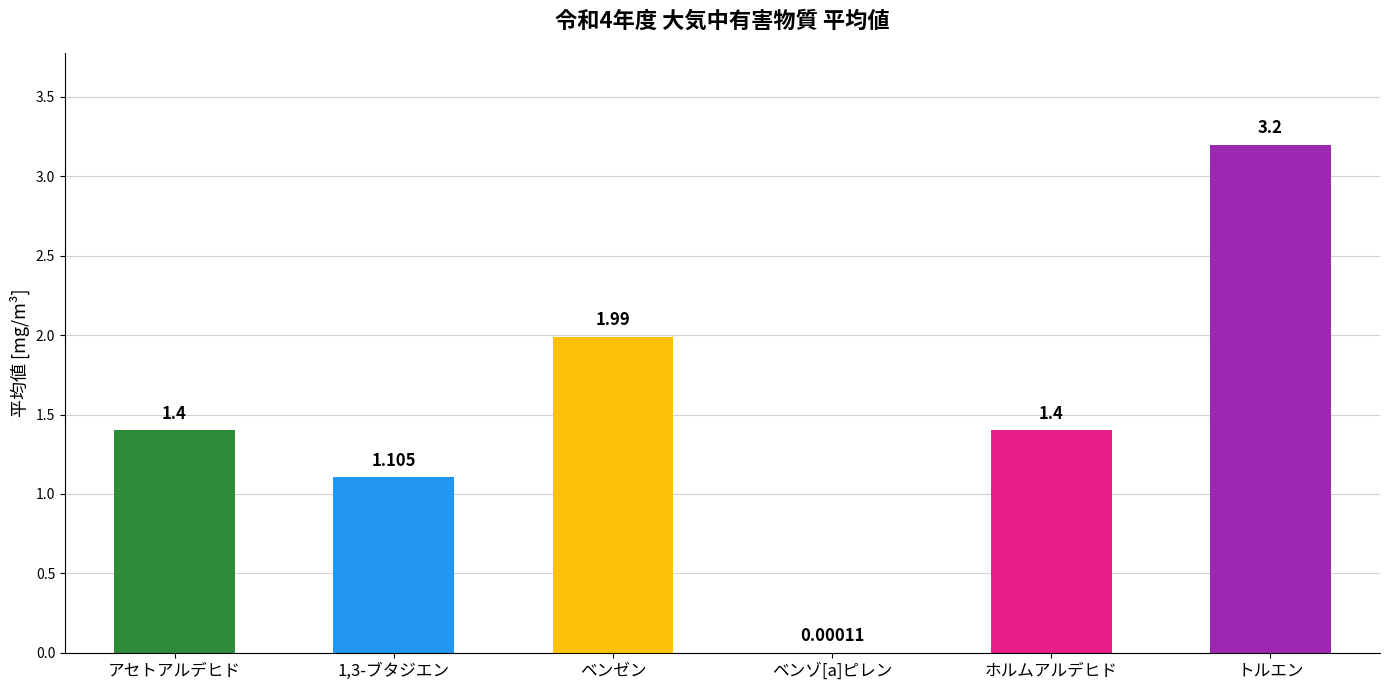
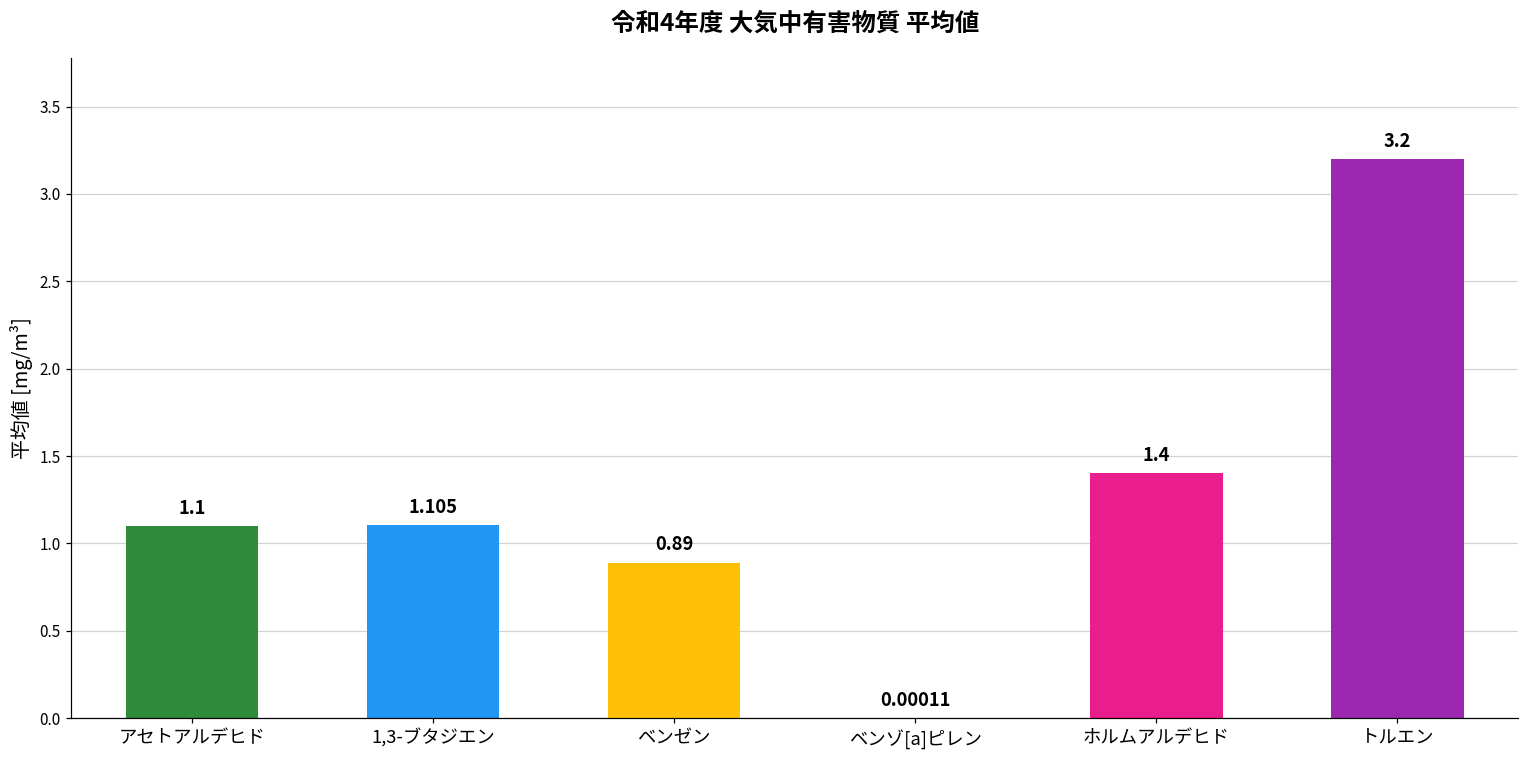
アセトアルデヒド: 1.4 -> 1.1
ベンゼン: 1.99 -> 0.89
